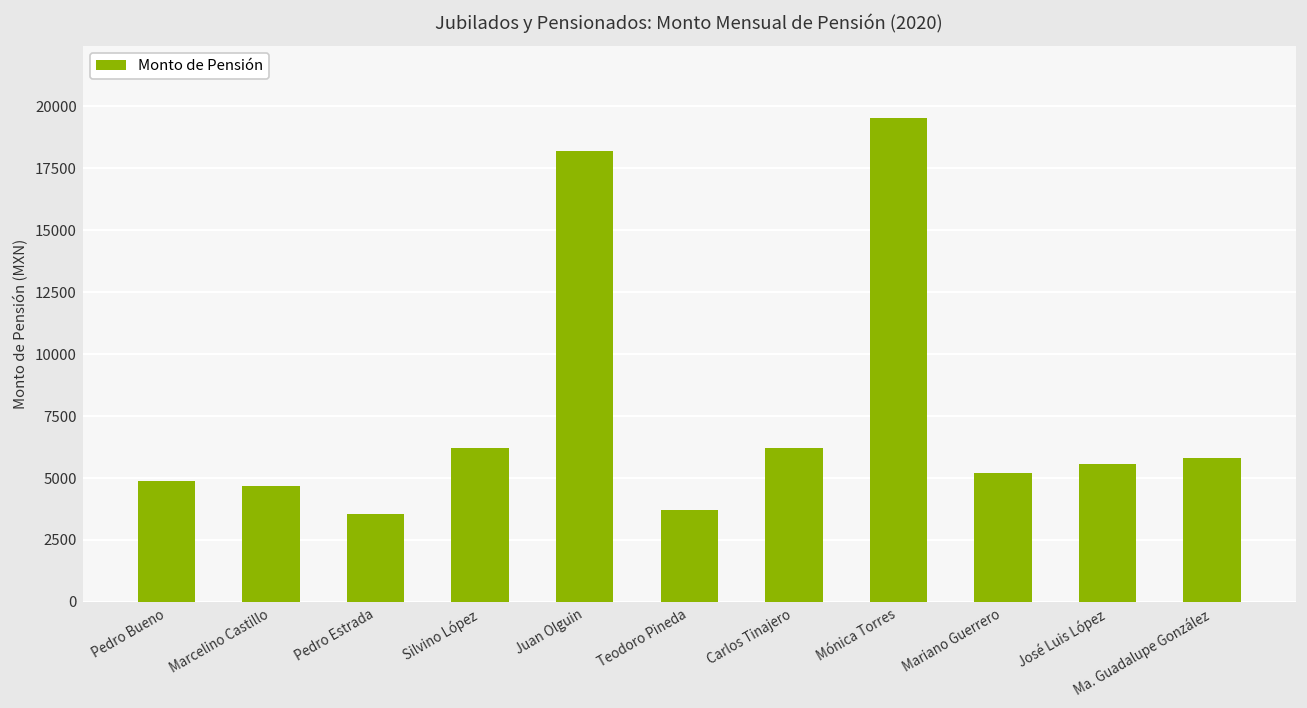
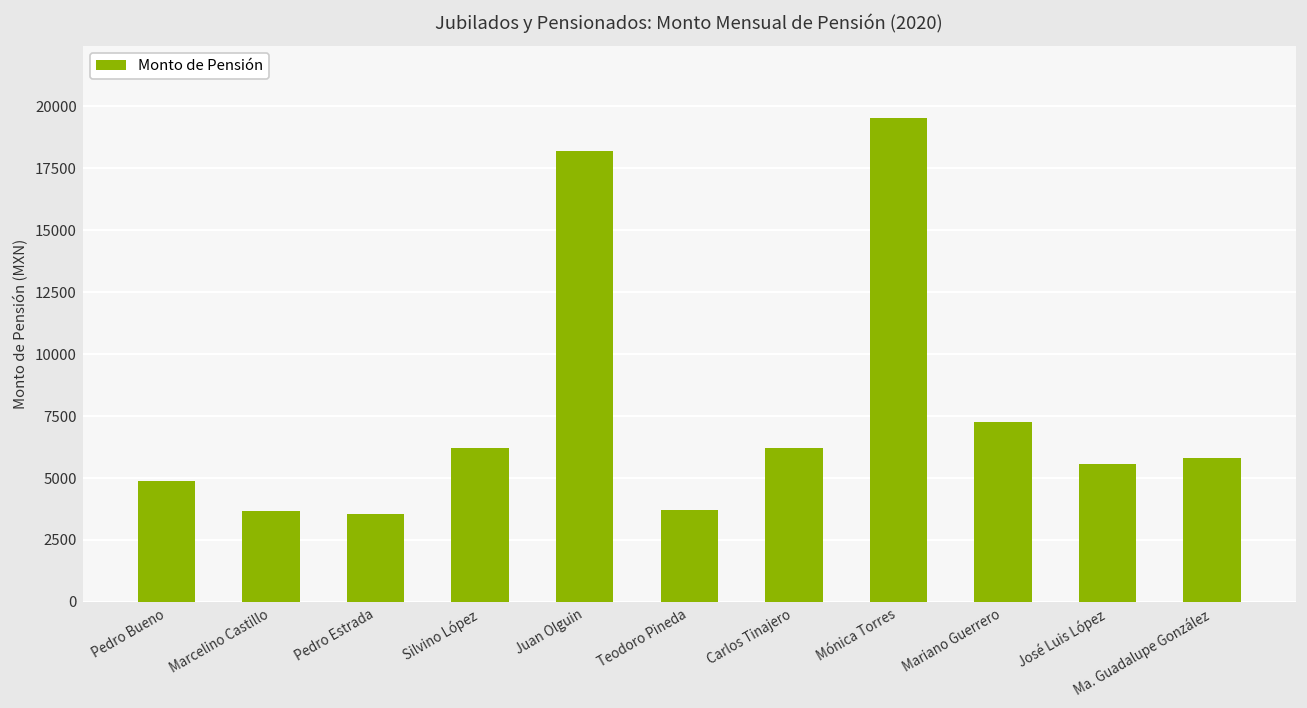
Marcelino Castillo: 4700 -> 3700
Mariano Guerrero: 5200 -> 7300
